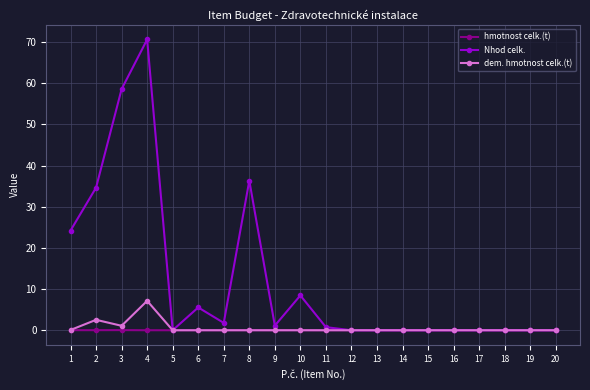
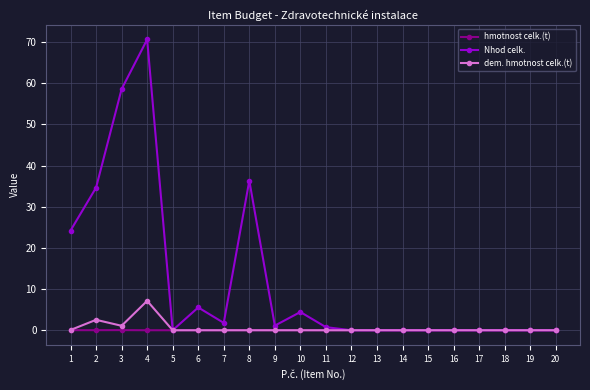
Nhod celk., 10: 8 -> 4
